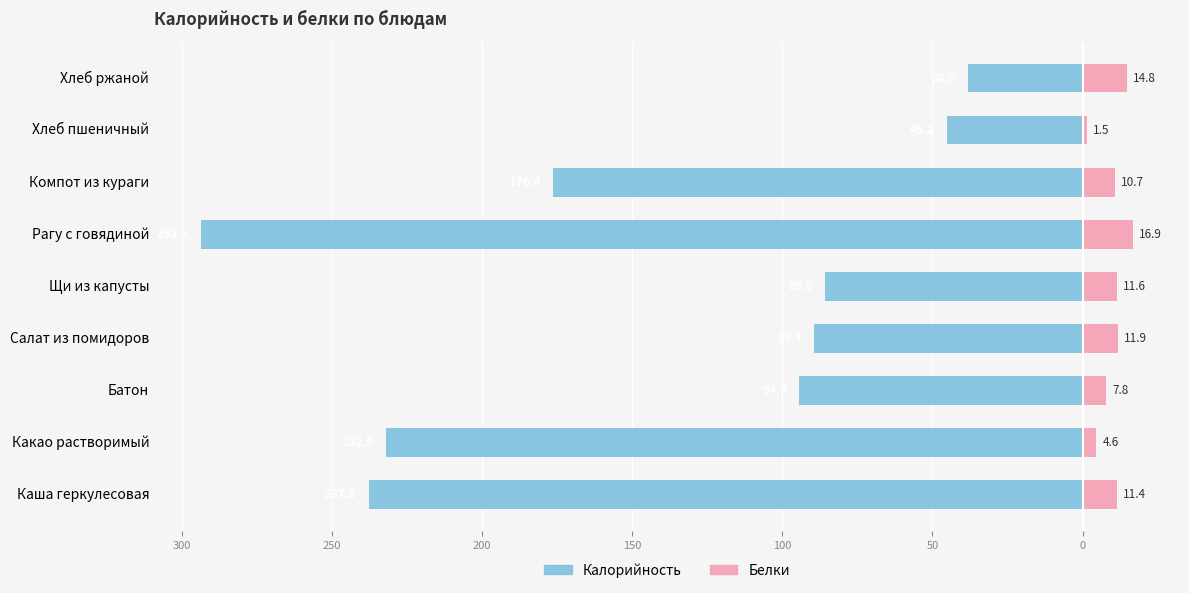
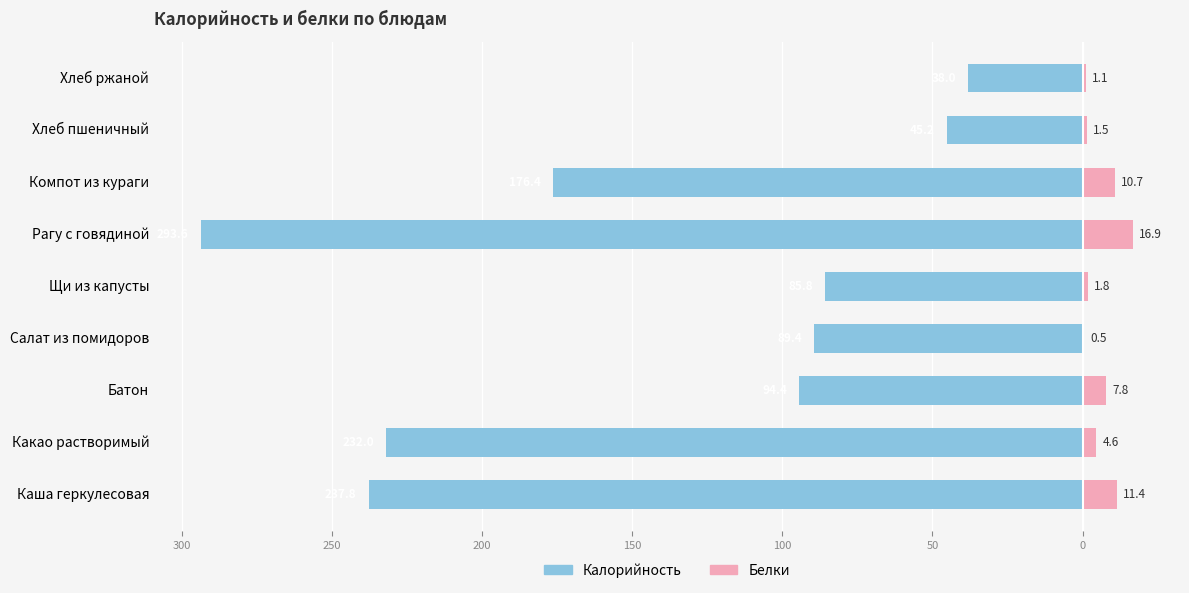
Белки, Хлеб ржаной: 14.8 -> 1.1
Белки, Щи из капусты: 11.6 -> 1.8
Белки, Салат из помидоров: 11.9 -> 0.5
